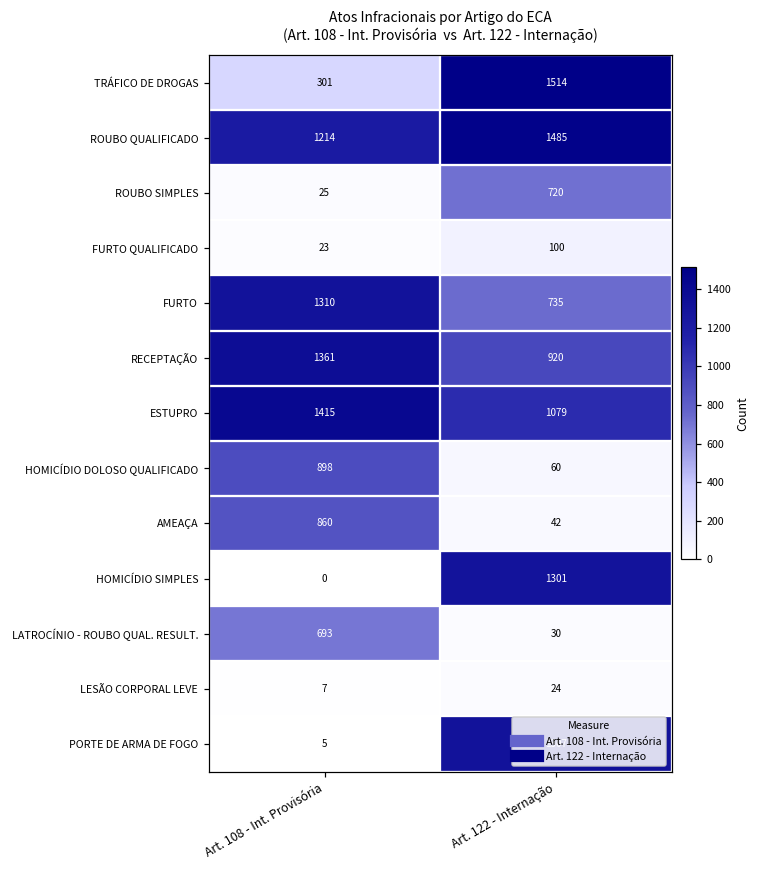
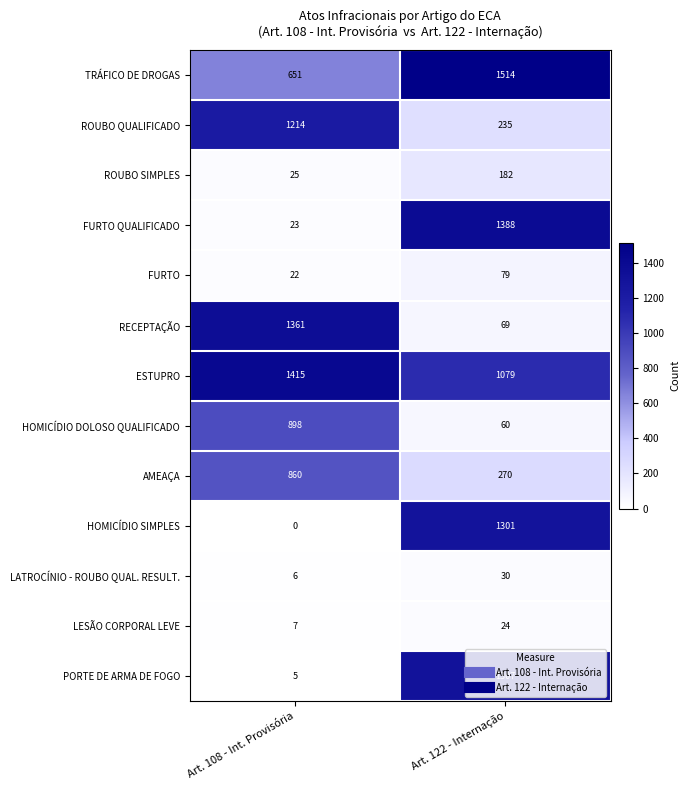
TRÁFICO DE DROGAS, Art. 108 - Int. Provisória: 301 -> 651
ROUBO QUALIFICADO, Art. 122 - Internação: 1485 -> 235
ROUBO SIMPLES, Art. 122 - Internação: 720 -> 182
FURTO QUALIFICADO, Art. 122 - Internação: 100 -> 1388
FURTO, Art. 108 - Int. Provisória: 1310 -> 22
FURTO, Art. 122 - Internação: 735 -> 79
RECEPTAÇÃO, Art. 122 - Internação: 920 -> 69
AMEAÇA, Art. 122 - Internação: 42 -> 270
LATROCÍNIO - ROUBO QUAL. RESULT., Art. 108 - Int. Provisória: 693 -> 6
